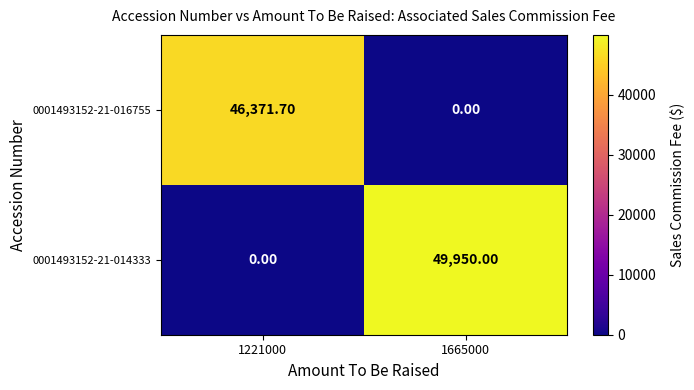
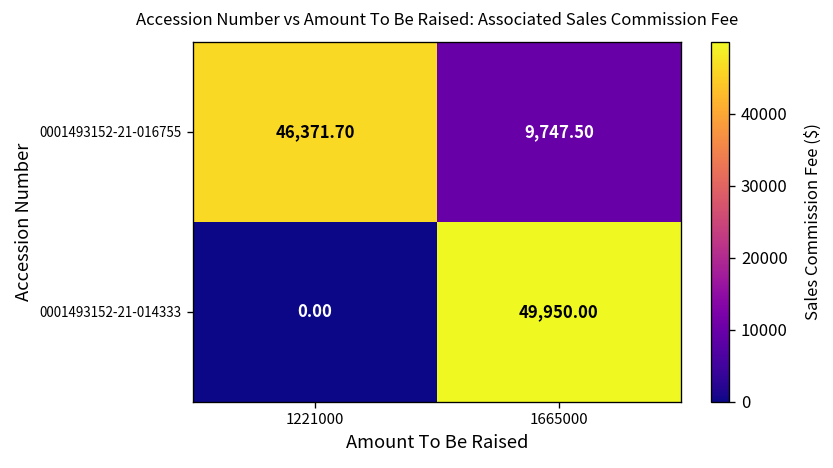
0001493152-21-016755, 1665000: 0.00 -> 9,747.50
